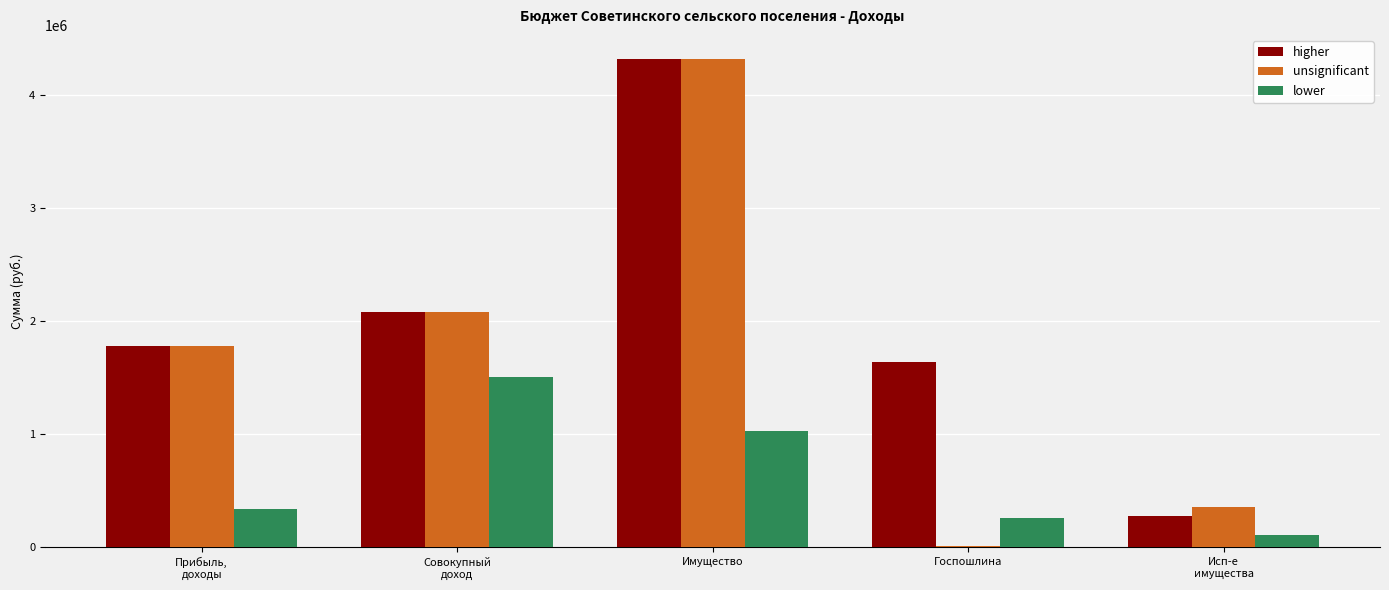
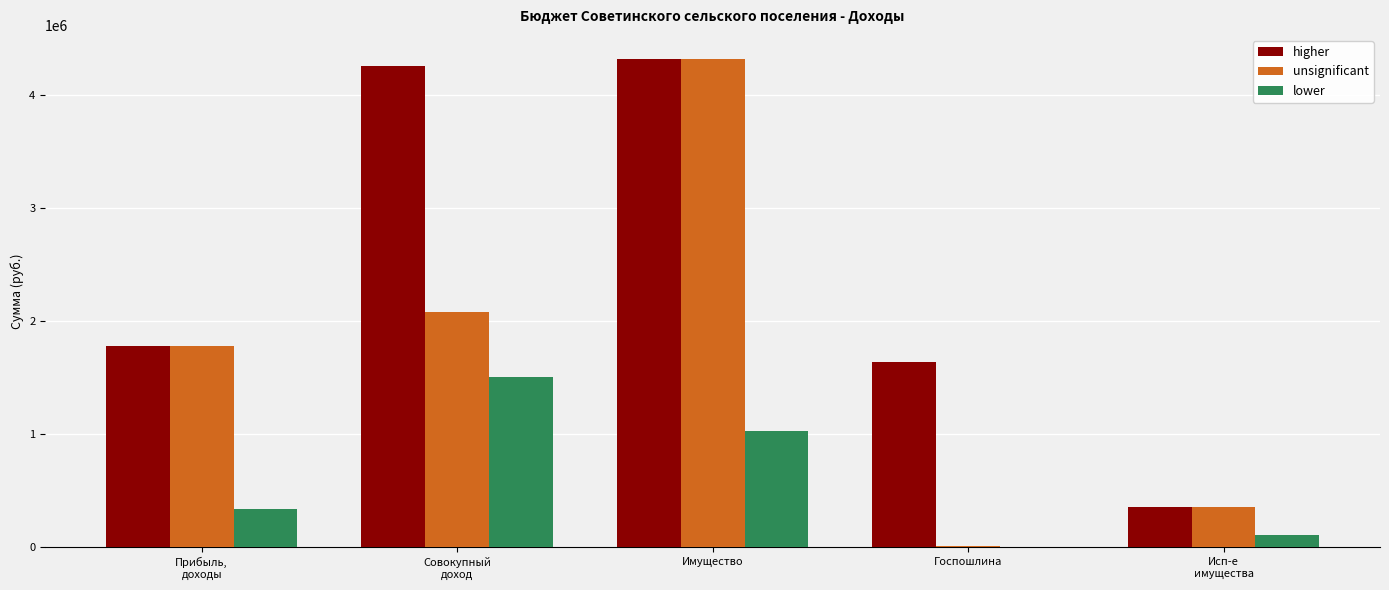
higher, Совокупный доход: 2080000 -> 4250000
lower, Госпошлина: 260000 -> 0
higher, Исп-е имущества: 280000 -> 360000
